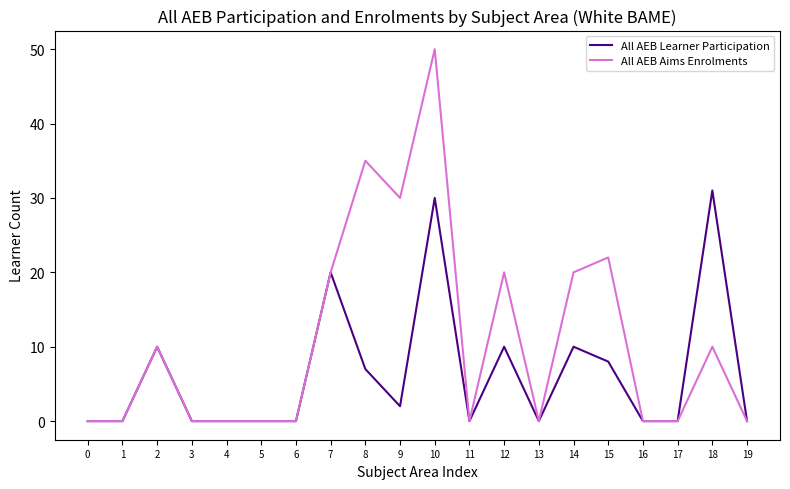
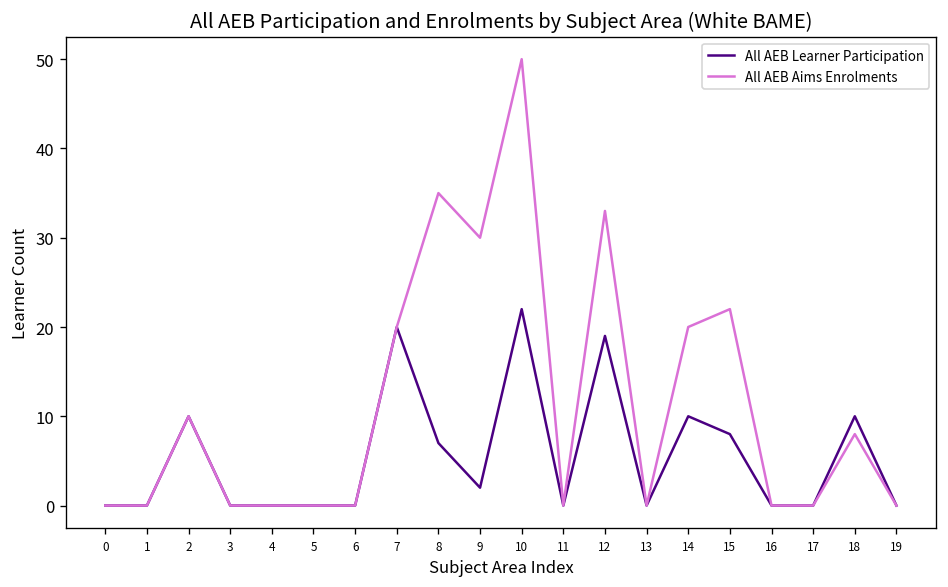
All AEB Learner Participation, 10: 30 -> 22
All AEB Learner Participation, 12: 10 -> 19
All AEB Aims Enrolments, 12: 20 -> 33
All AEB Learner Participation, 18: 31 -> 10
All AEB Aims Enrolments, 18: 10 -> 8
